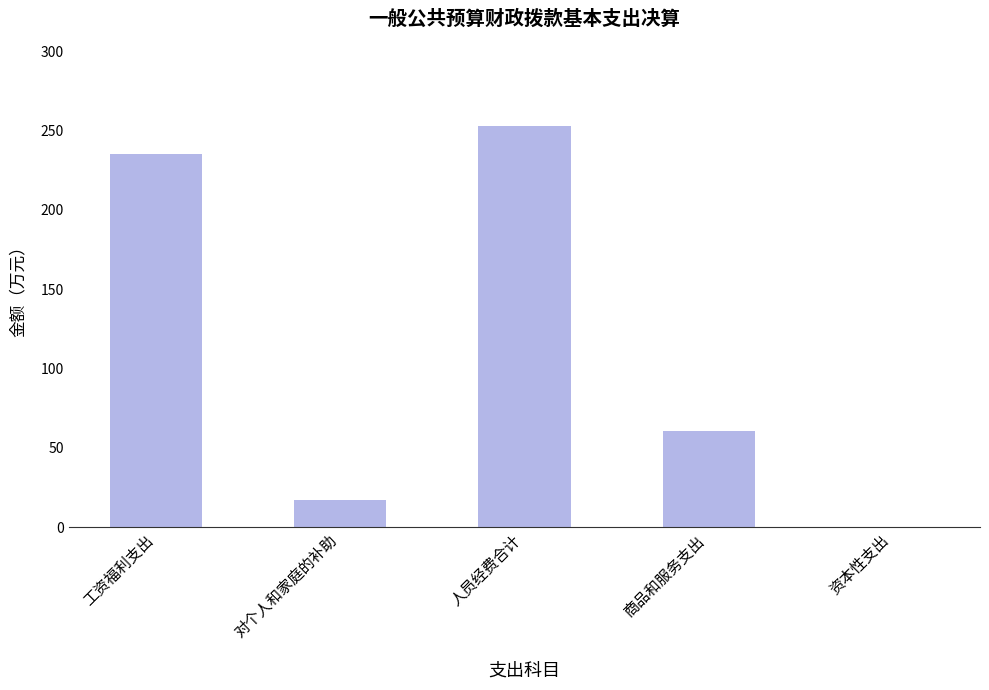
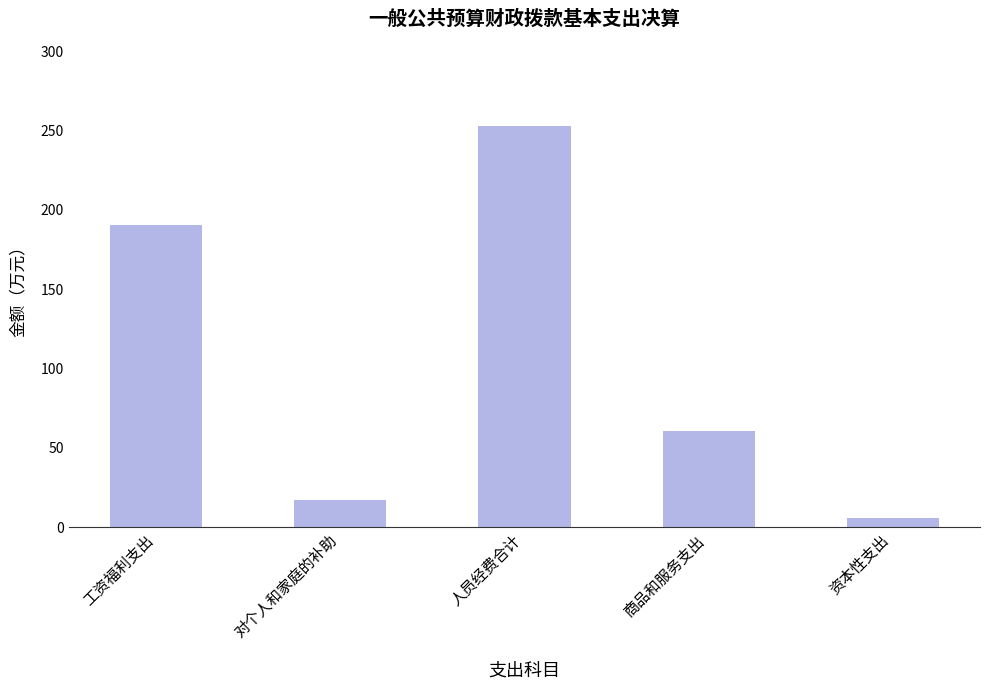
工资福利支出: 235 -> 190
资本性支出: 0 -> 6
